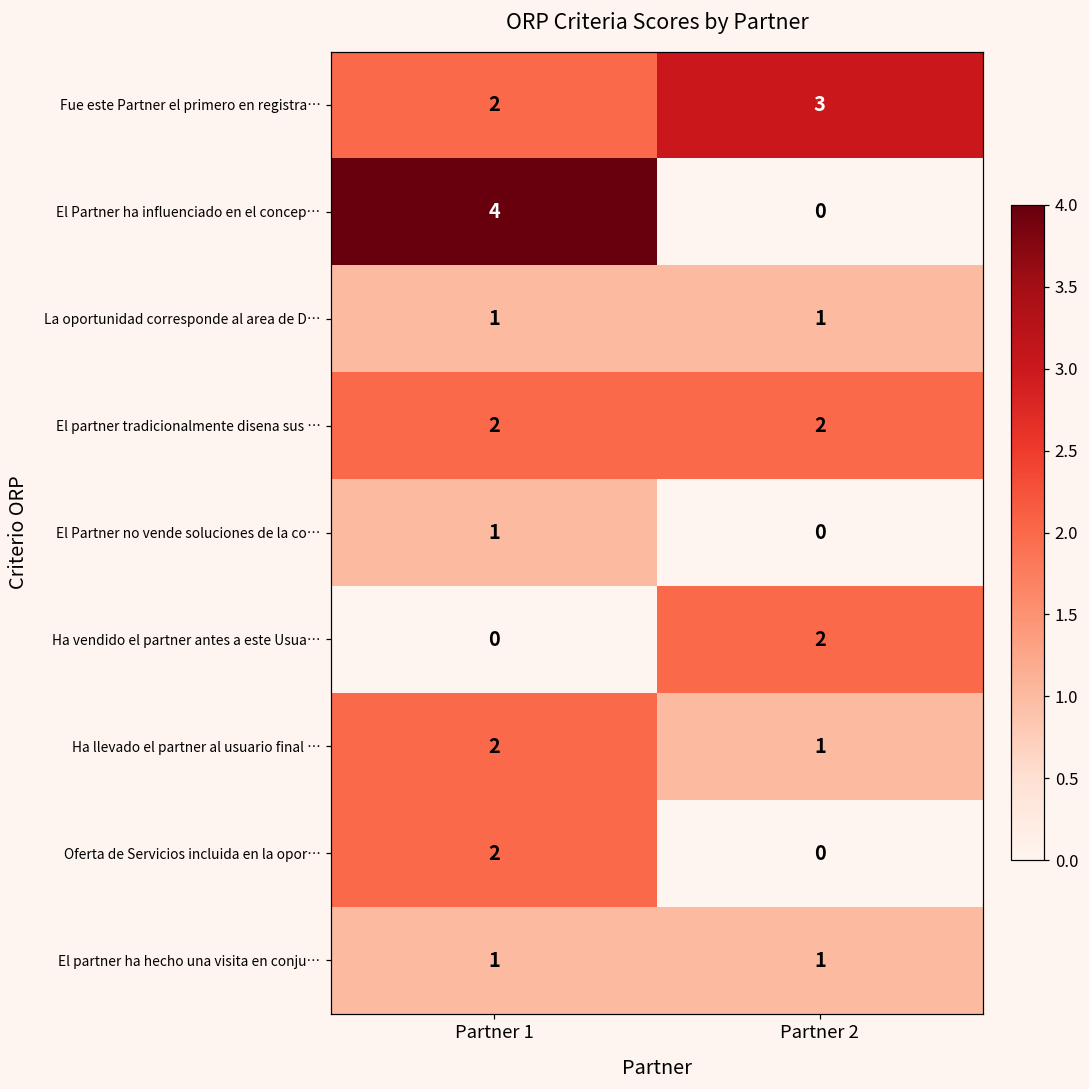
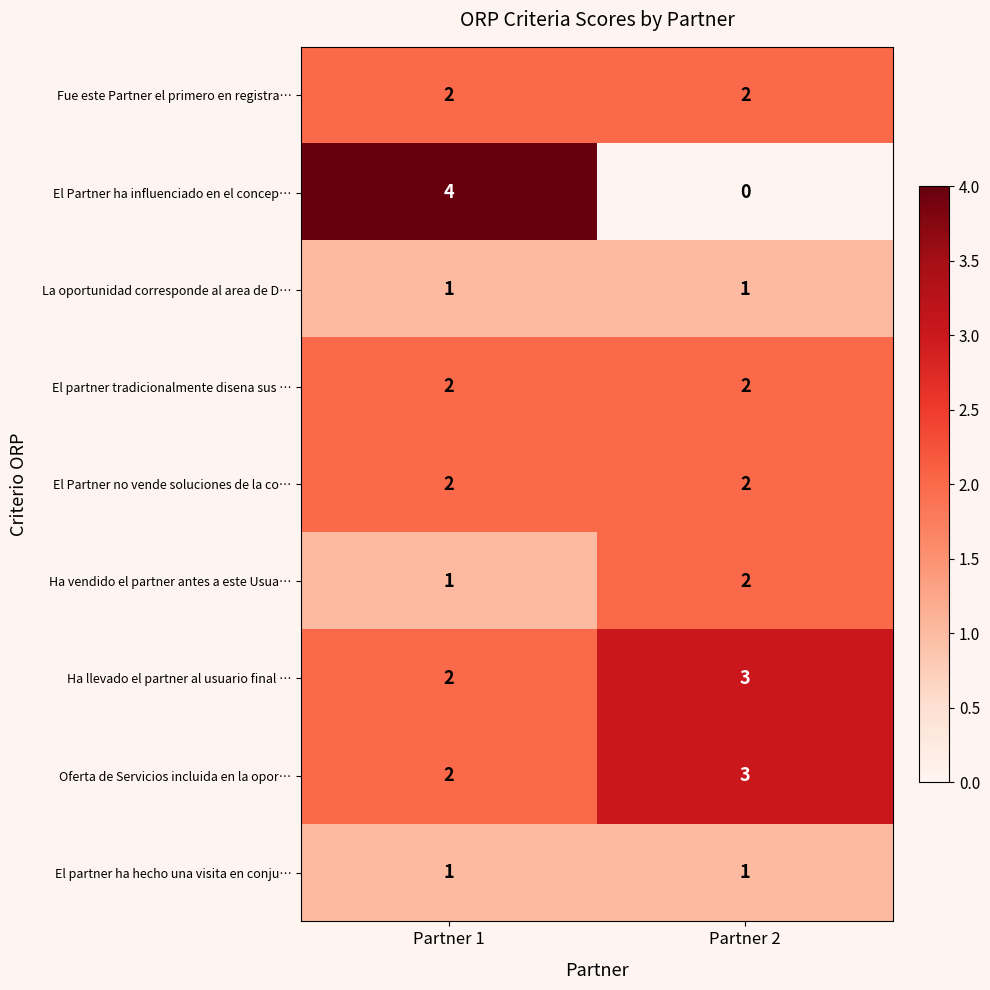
Fue este Partner el primero en registra…, Partner 2: 3 -> 2
El Partner no vende soluciones de la co…, Partner 1: 1 -> 2
El Partner no vende soluciones de la co…, Partner 2: 0 -> 2
Ha vendido el partner antes a este Usua…, Partner 1: 0 -> 1
Ha llevado el partner al usuario final …, Partner 2: 1 -> 3
Oferta de Servicios incluida en la opor…, Partner 2: 0 -> 3
